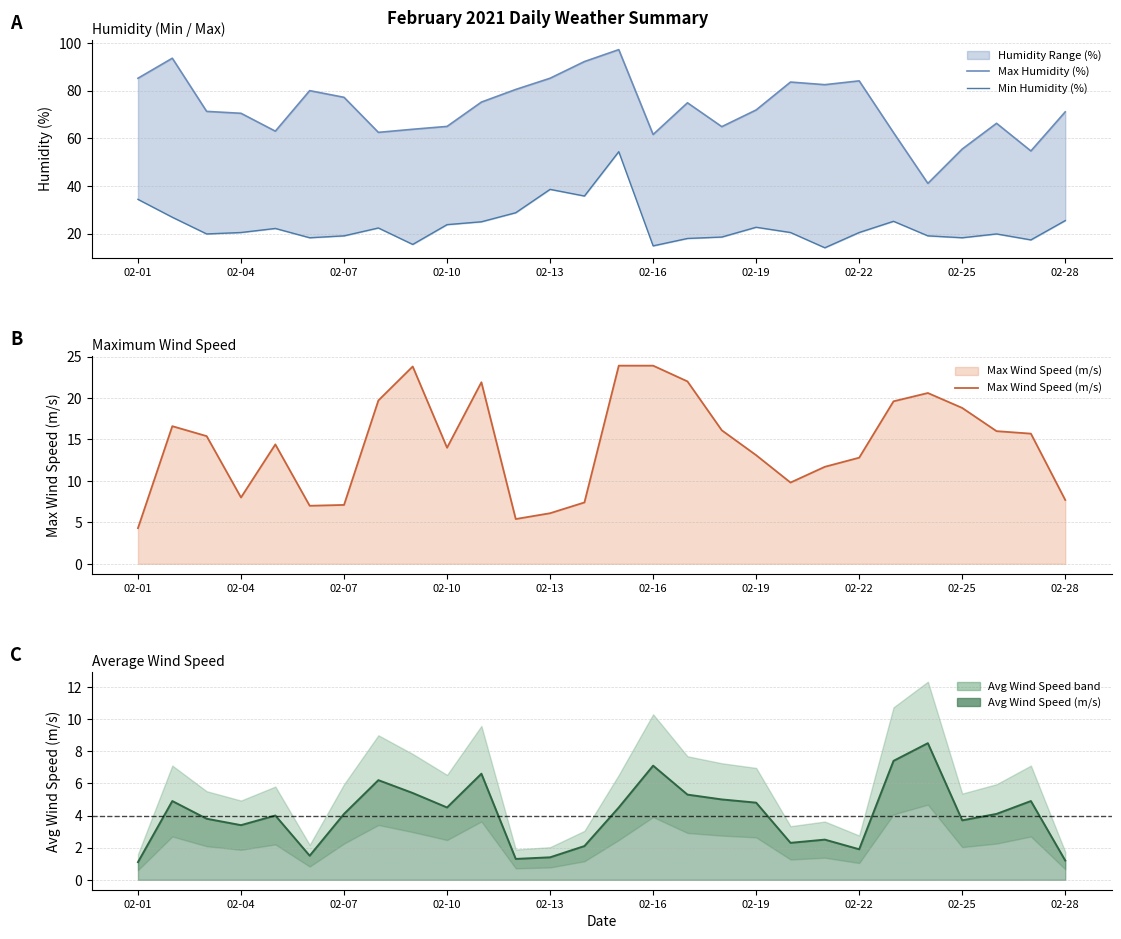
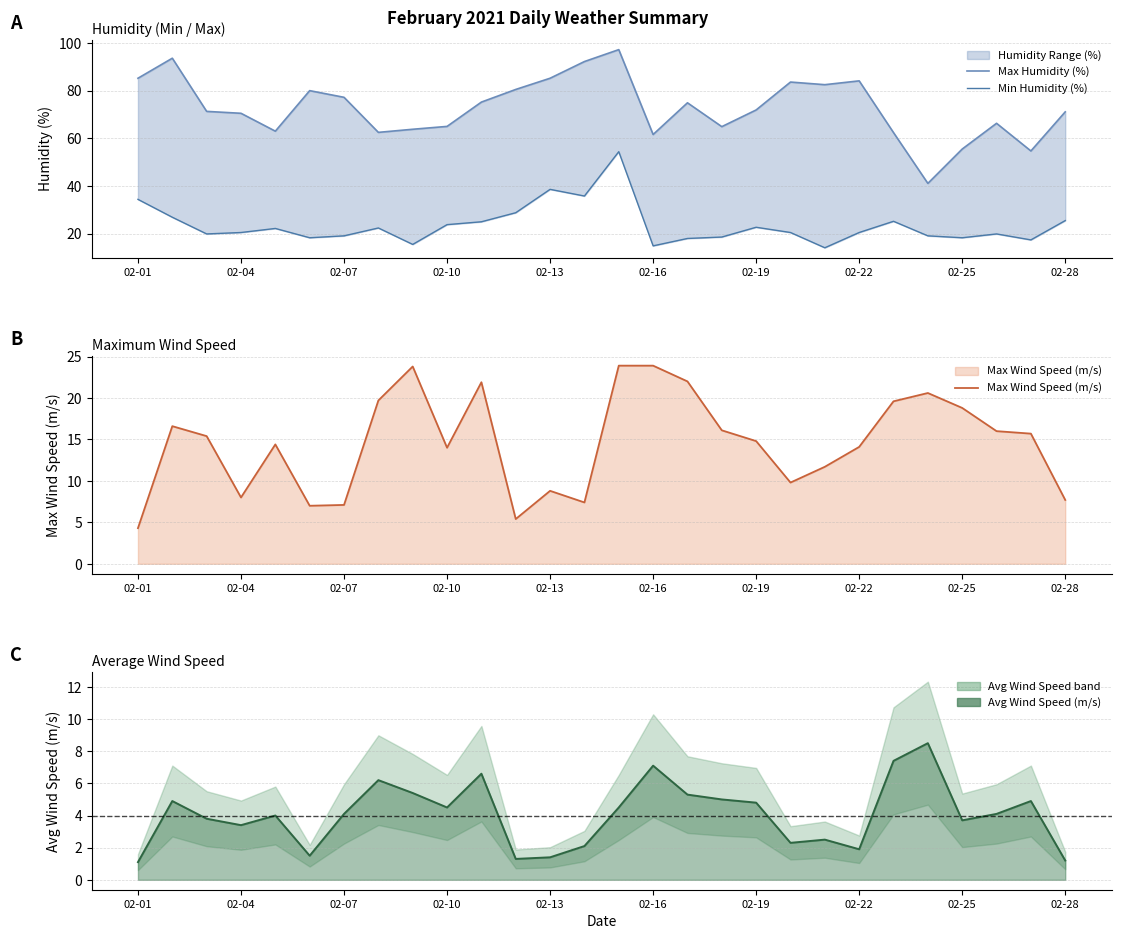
Maximum Wind Speed, 02-13: 6 -> 9
Maximum Wind Speed, 02-19: 13 -> 15
Maximum Wind Speed, 02-22: 13 -> 14
